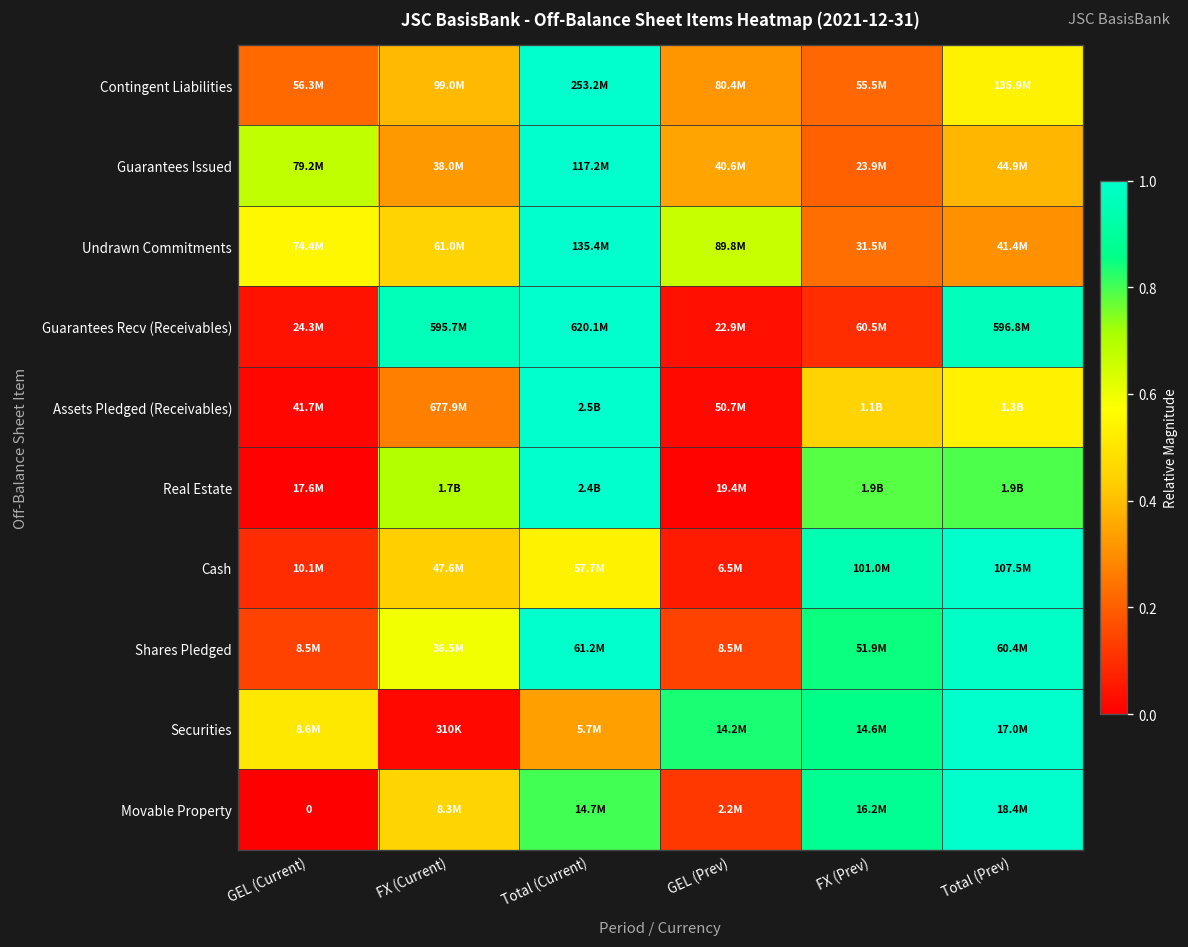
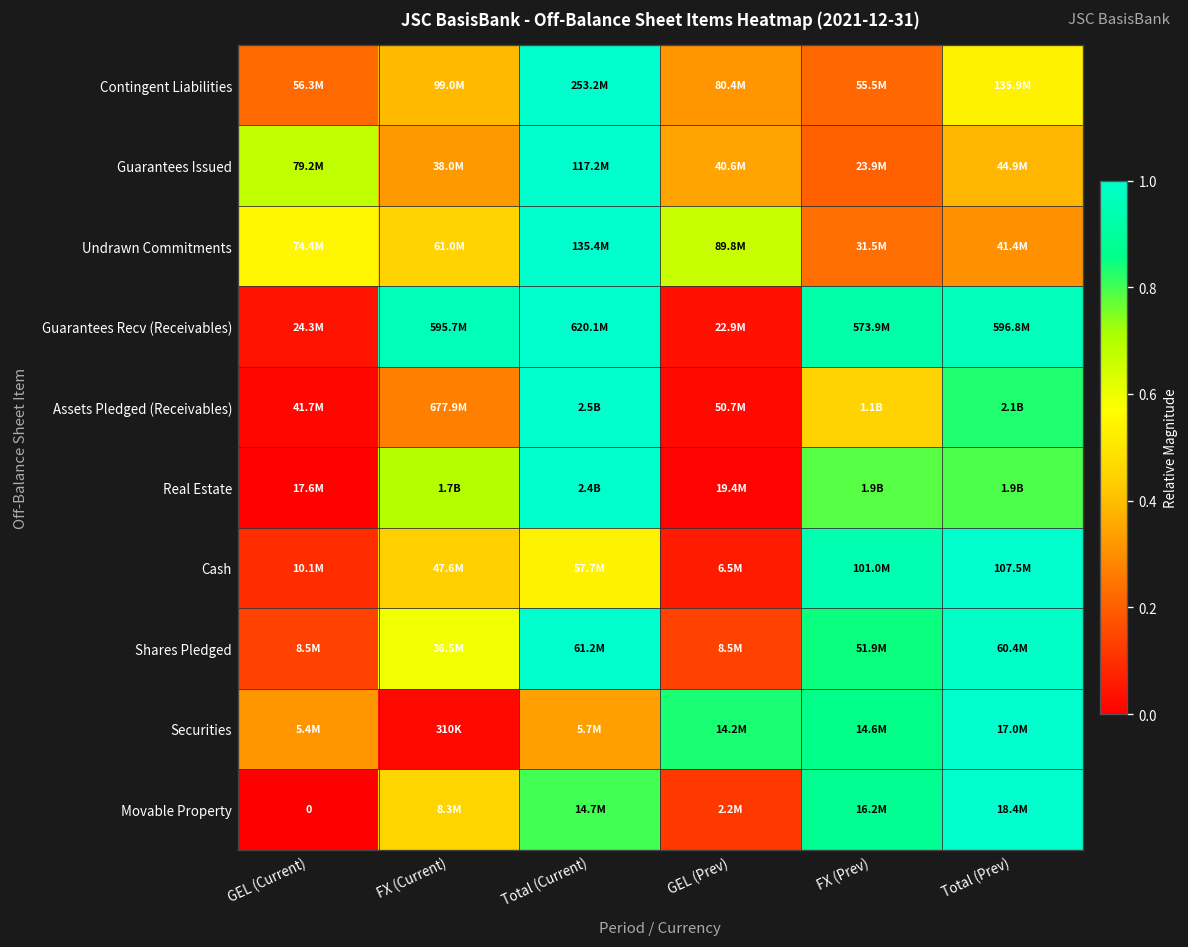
Guarantees Recv (Receivables), FX (Prev): 60.5M -> 573.9M
Assets Pledged (Receivables), Total (Prev): 1.3B -> 2.1B
Securities, GEL (Current): 8.6M -> 5.4M
